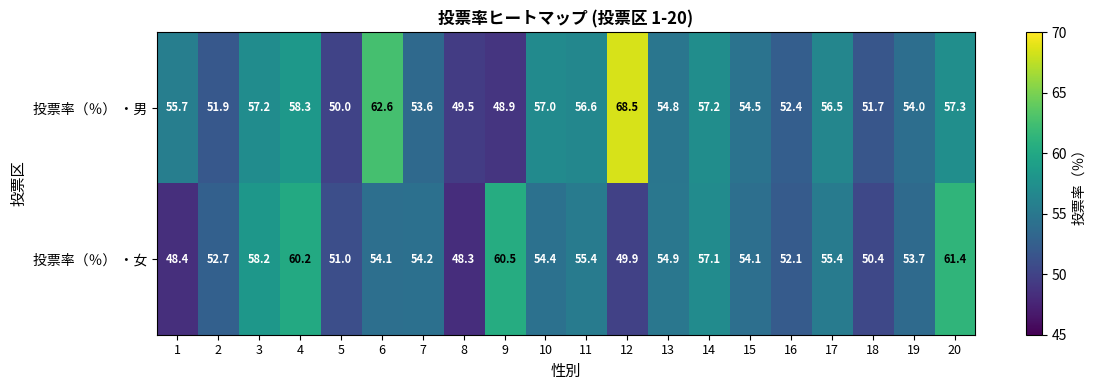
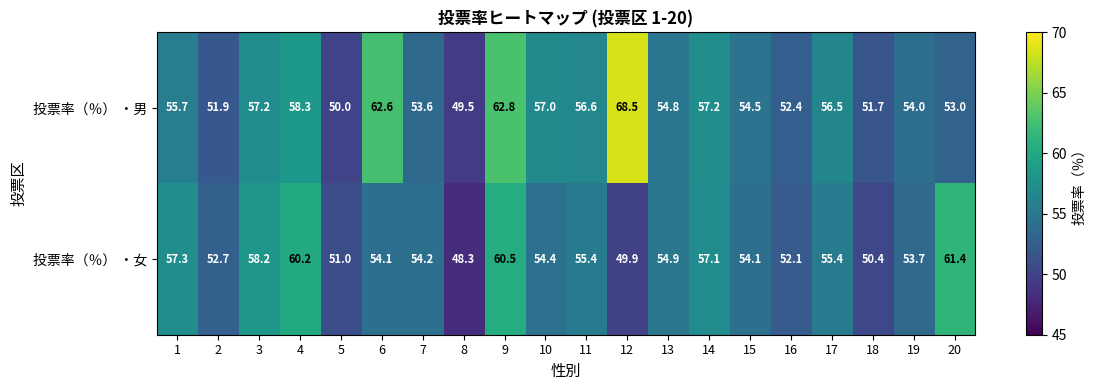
投票率（％） ・男, 9: 48.9 -> 62.8
投票率（％） ・男, 20: 57.3 -> 53.0
投票率（％） ・女, 1: 48.4 -> 57.3
